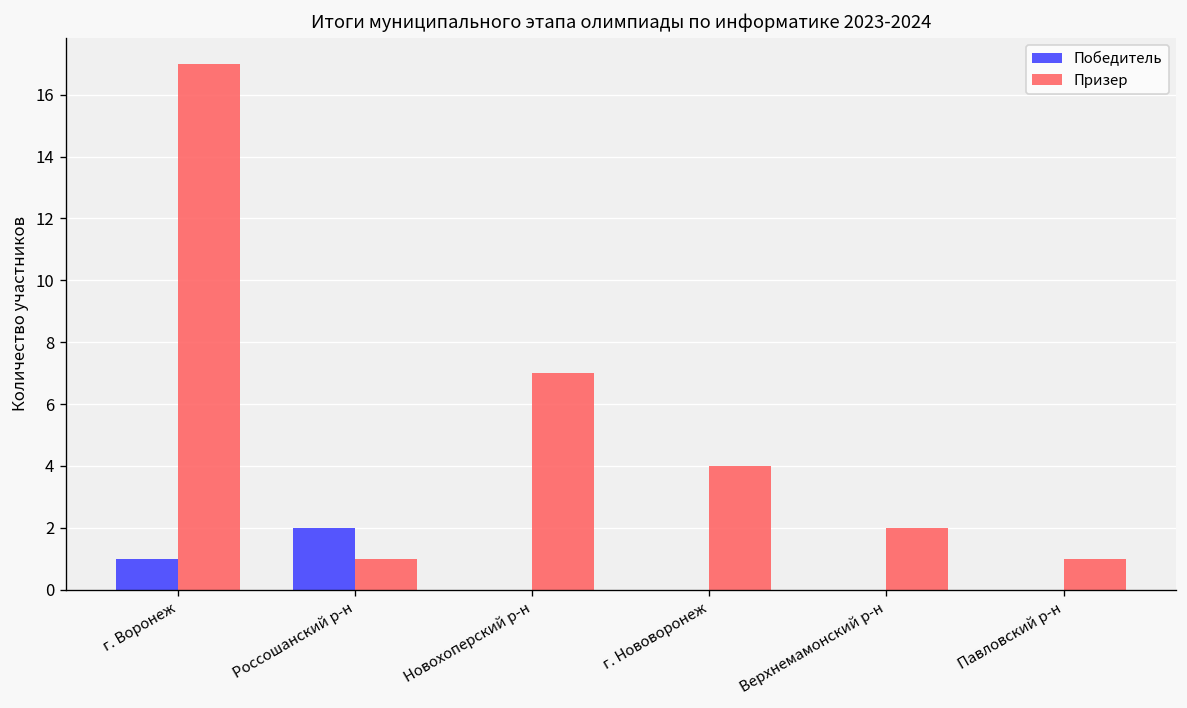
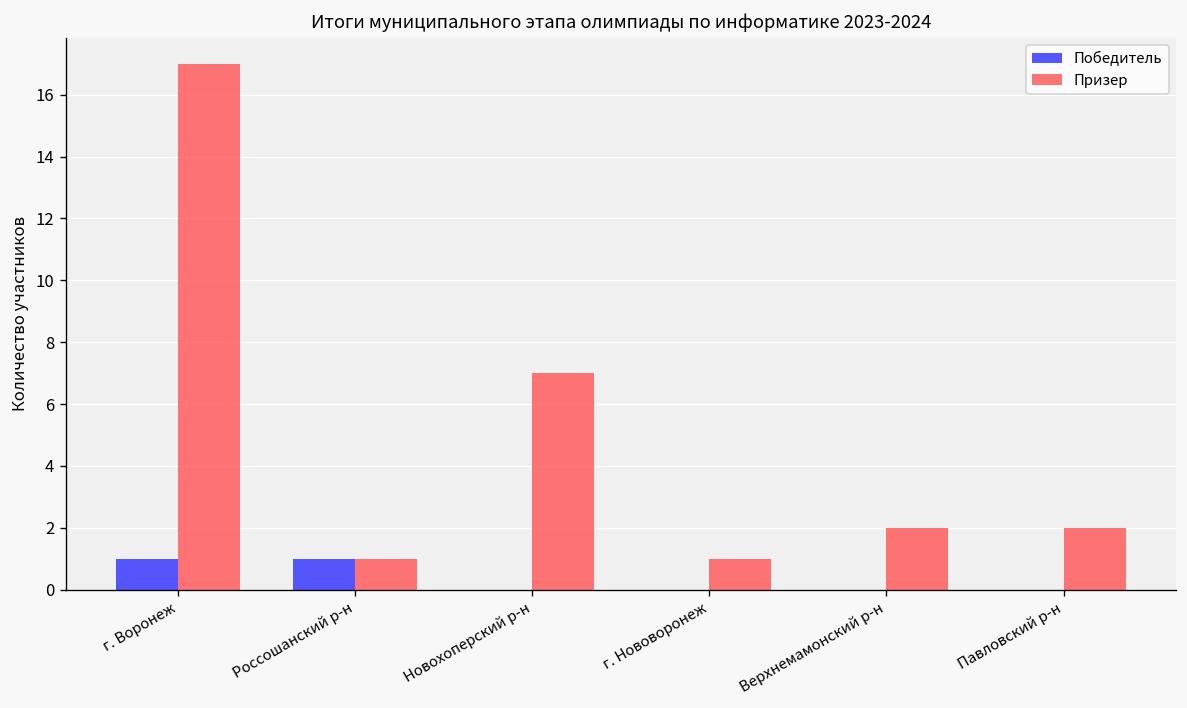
Победитель, Россошанский р-н: 2 -> 1
Призер, г. Нововоронеж: 4 -> 1
Призер, Павловский р-н: 1 -> 2
